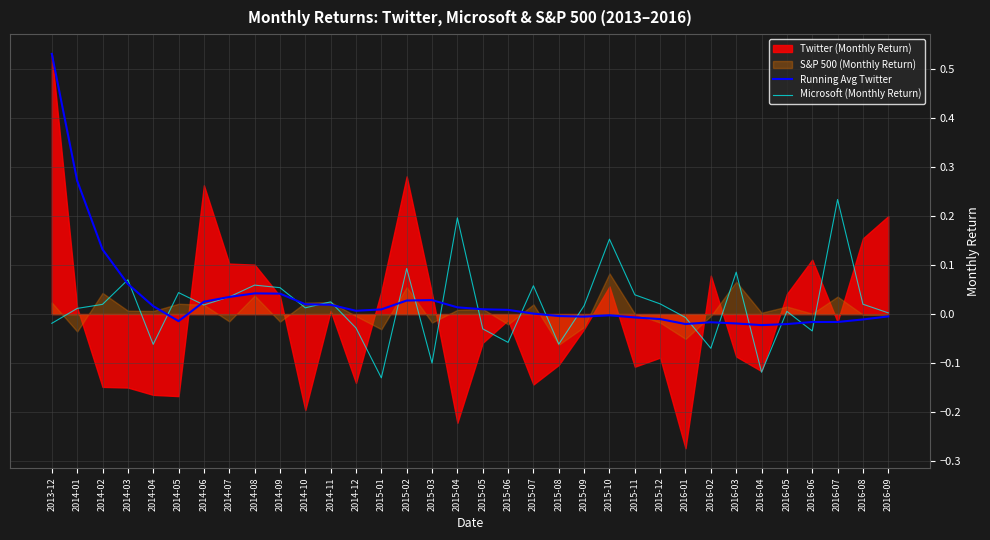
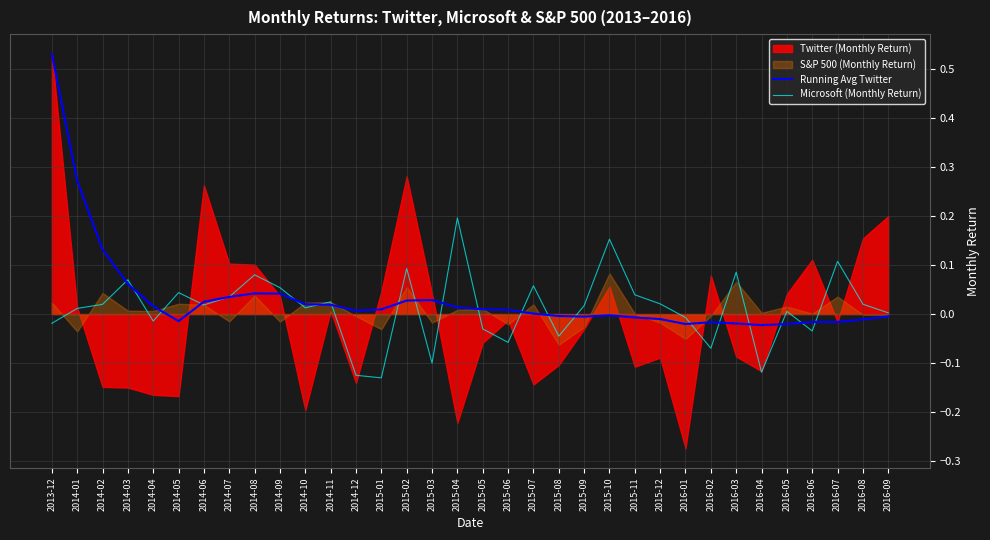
Microsoft (Monthly Return), 2014-04: -0.06 -> -0.01
Microsoft (Monthly Return), 2014-08: 0.06 -> 0.08
Microsoft (Monthly Return), 2014-12: -0.03 -> -0.13
Microsoft (Monthly Return), 2015-08: -0.06 -> -0.05
Microsoft (Monthly Return), 2016-07: 0.23 -> 0.11
